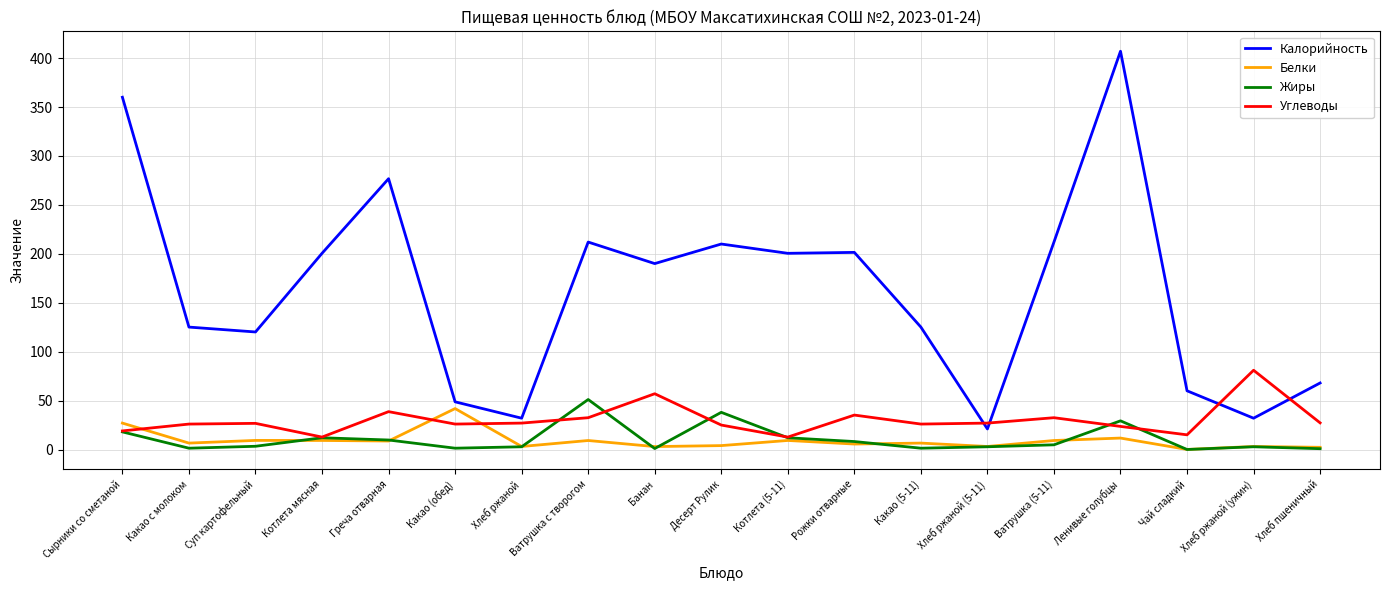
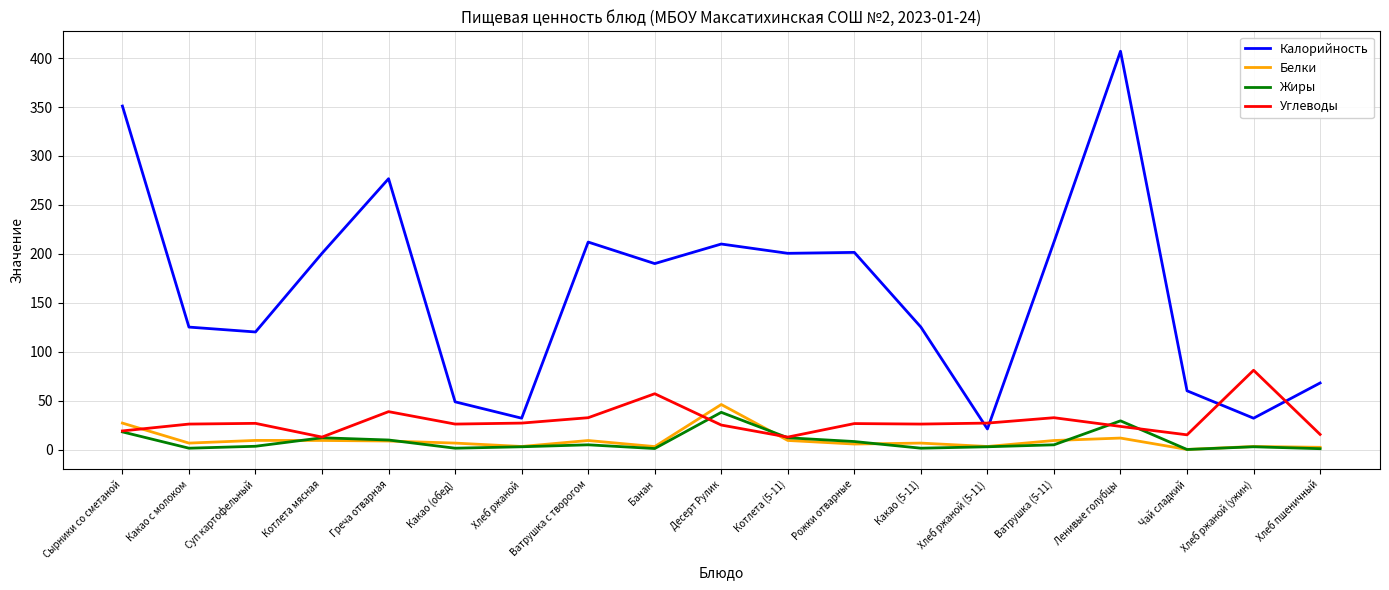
Калорийность, Сырники со сметаной: 360 -> 350
Белки, Какао (обед): 40 -> 10
Жиры, Ватрушка с творогом: 50 -> 0
Белки, Десерт Рулик: 0 -> 50
Углеводы, Рожки отварные: 40 -> 30
Углеводы, Хлеб пшеничный: 30 -> 20
